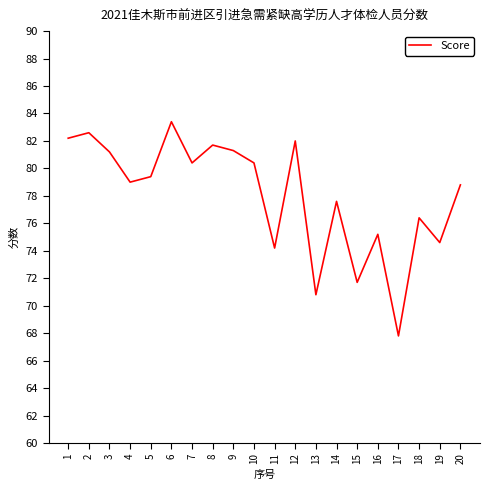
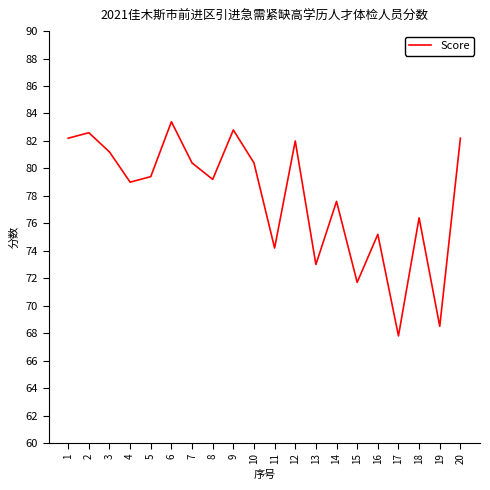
8: 81.7 -> 79.2
9: 81.3 -> 82.8
13: 70.8 -> 73.0
19: 74.6 -> 68.5
20: 78.8 -> 82.2
